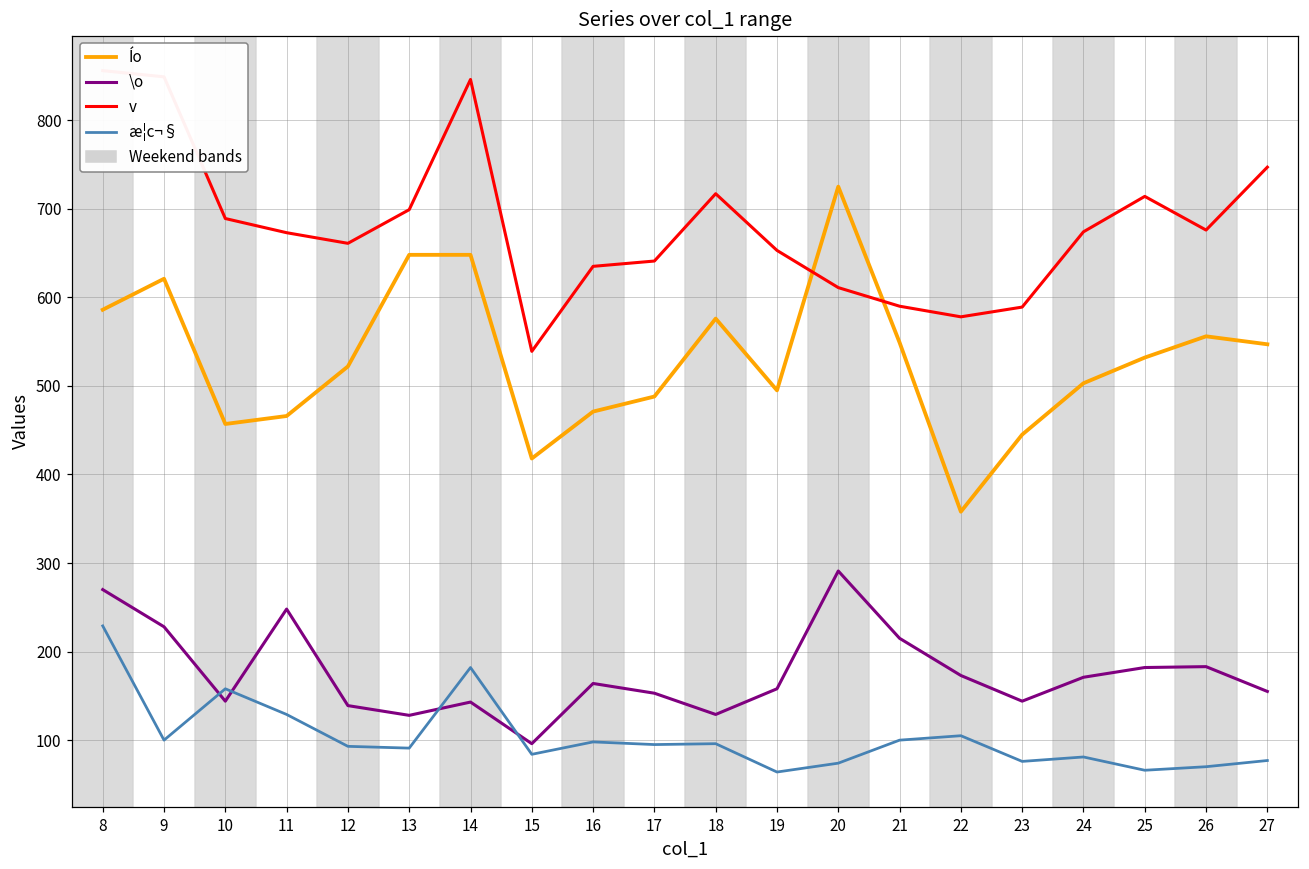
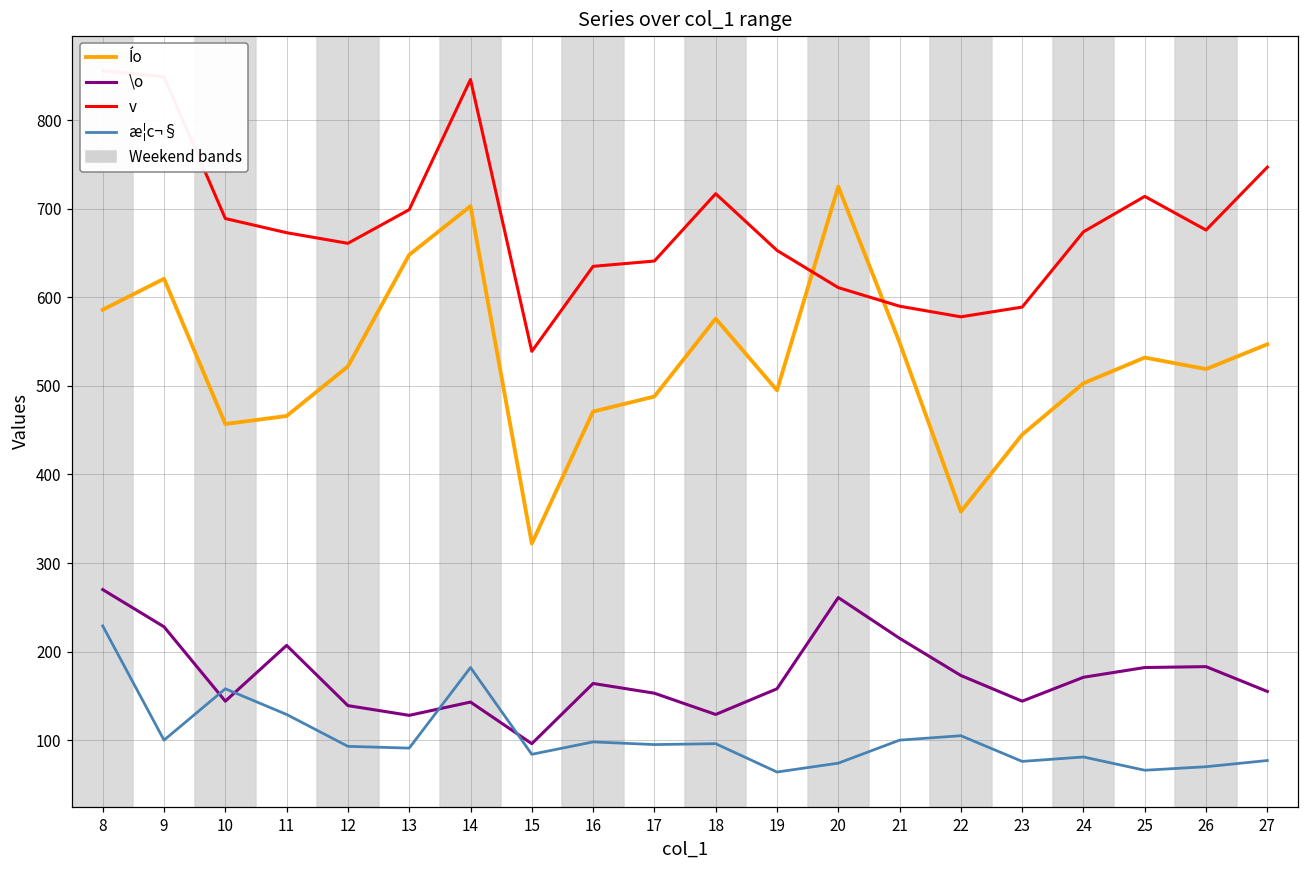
\o, 11: 250 -> 210
Ío, 14: 650 -> 700
Ío, 15: 420 -> 320
\o, 20: 290 -> 260
Ío, 26: 560 -> 520
